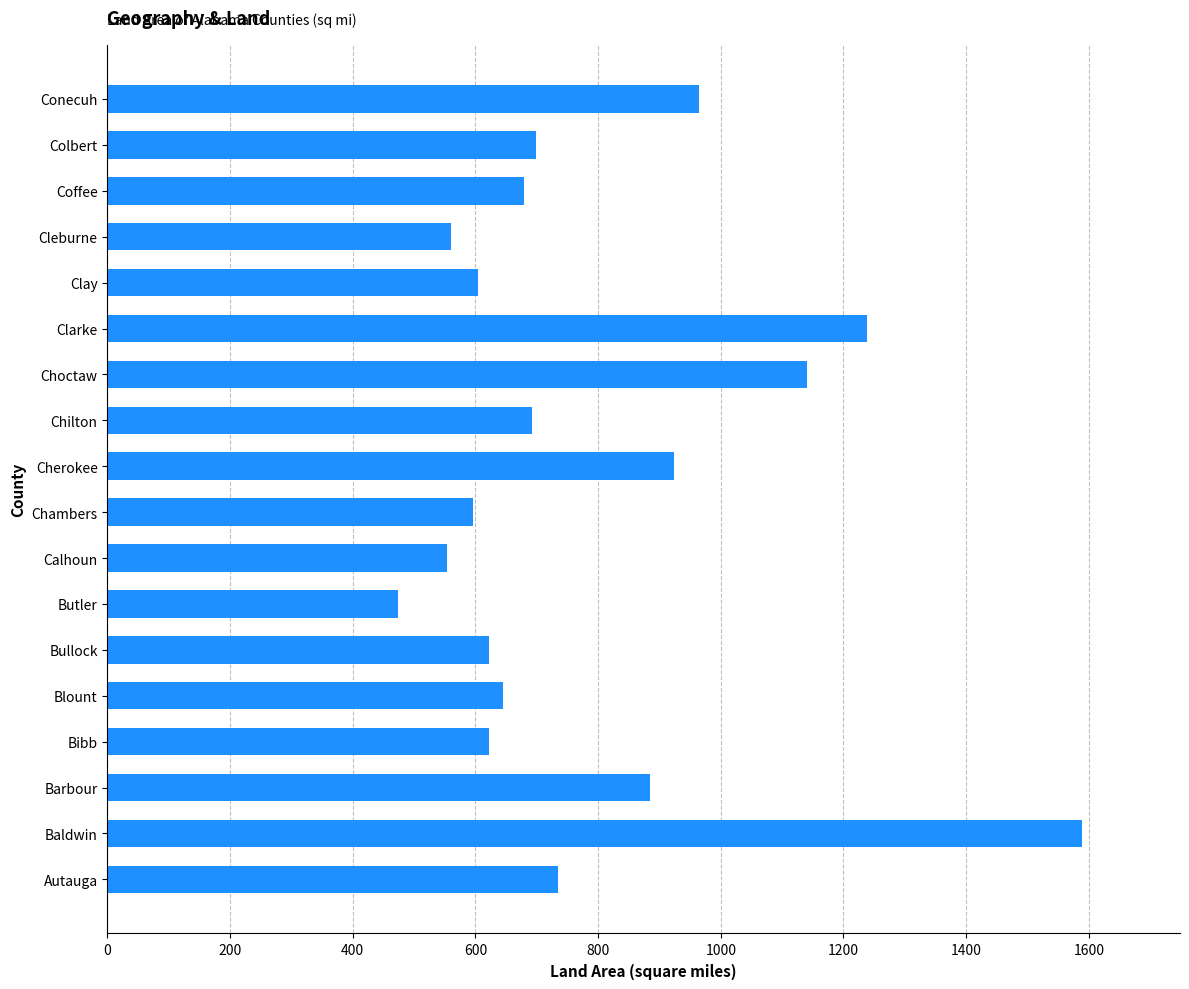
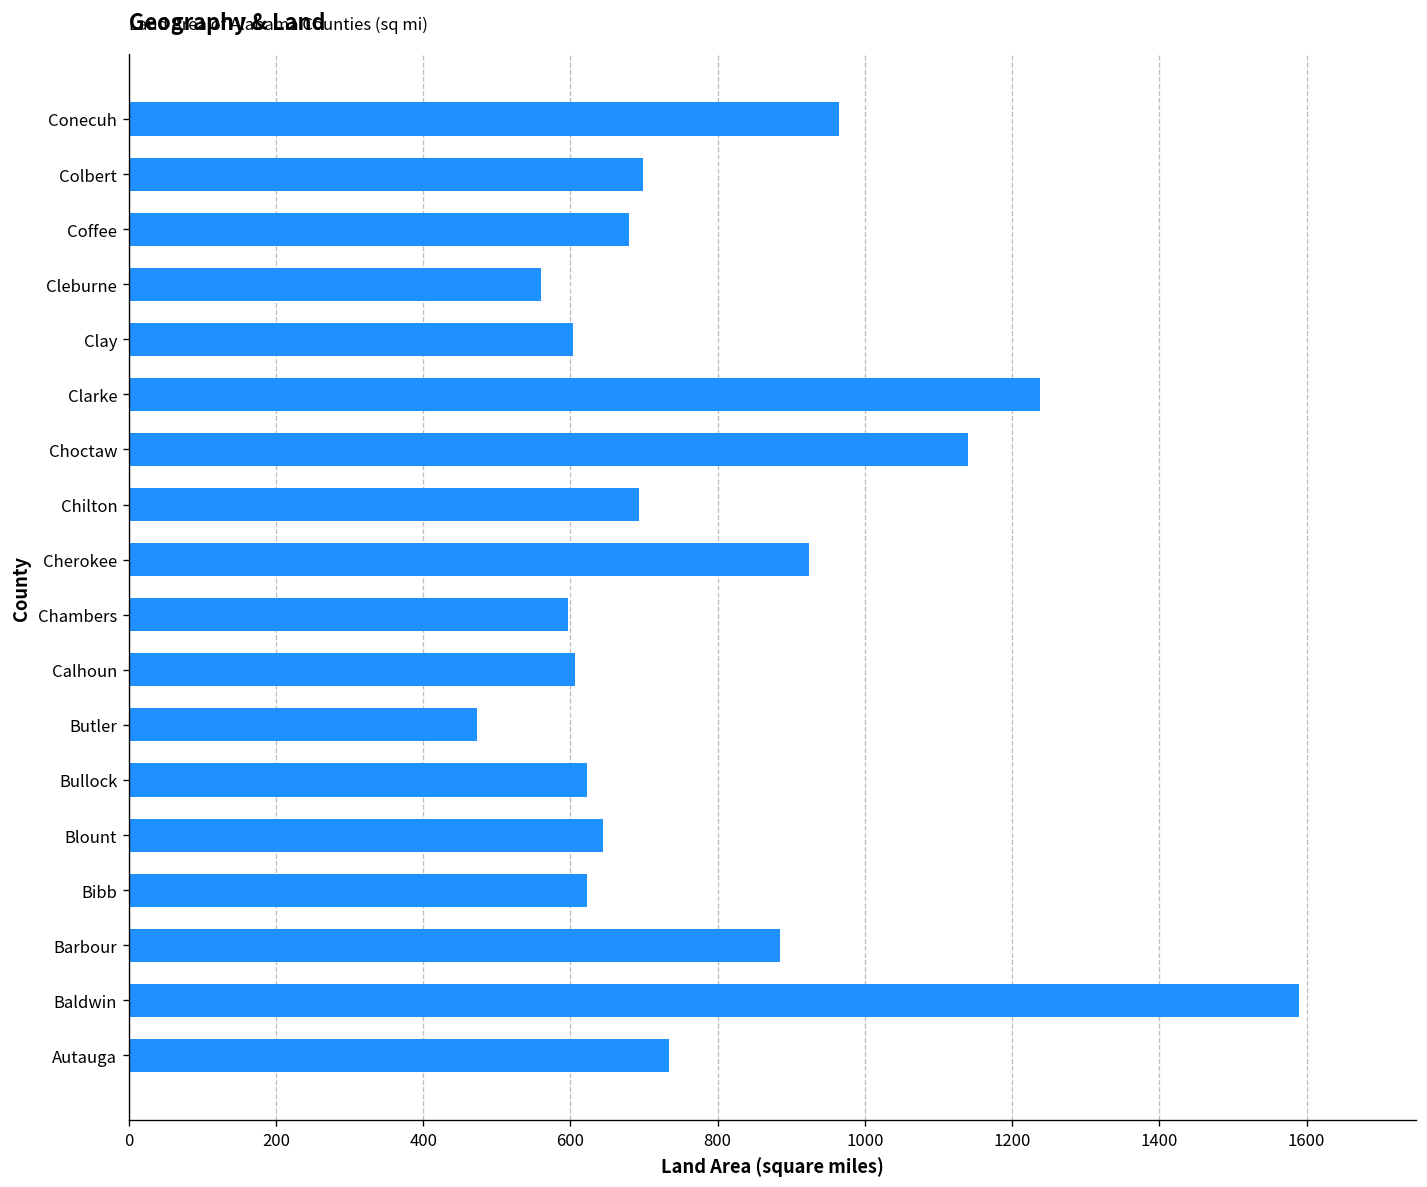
Calhoun: 550 -> 610
